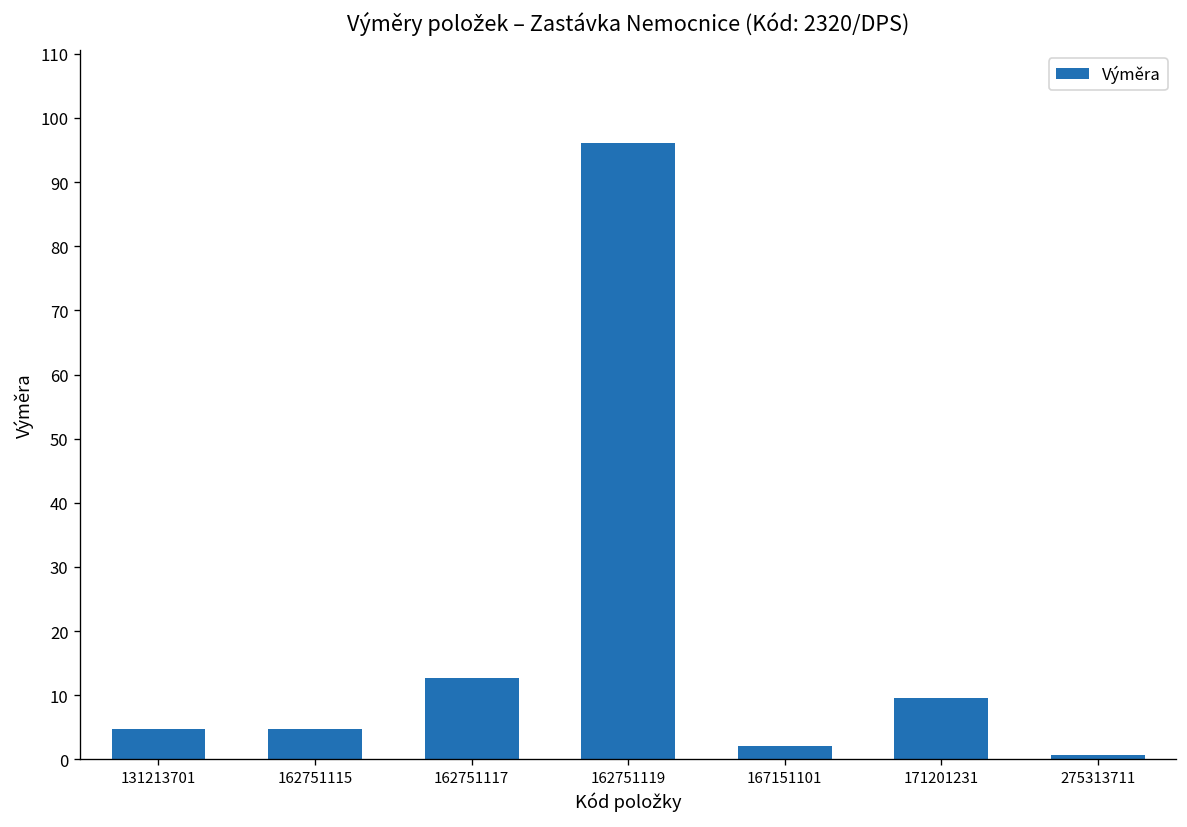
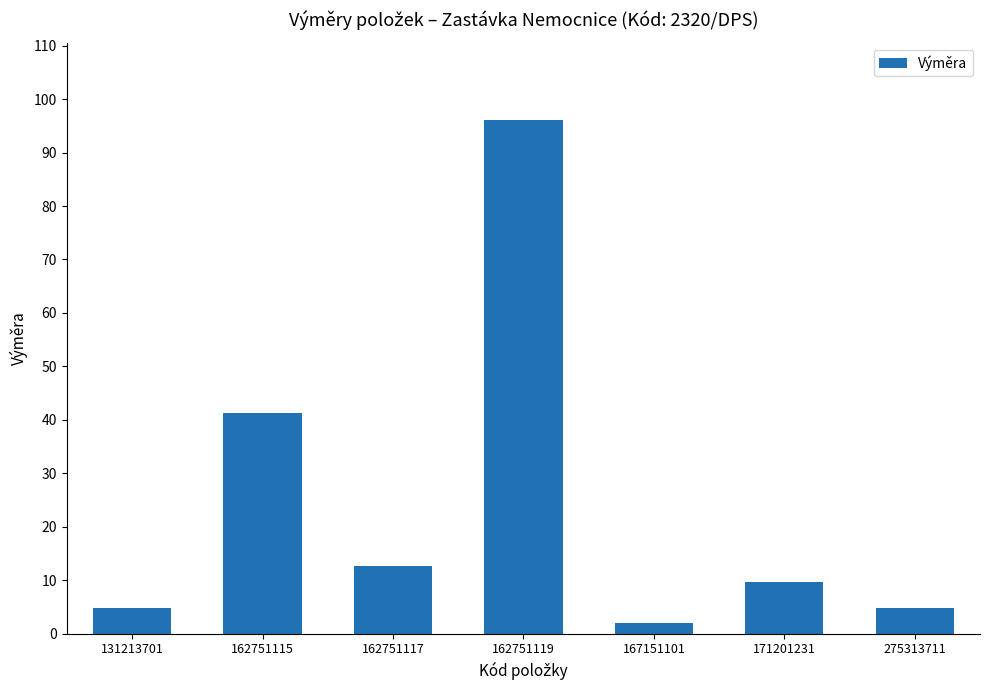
162751115: 5 -> 41
275313711: 1 -> 5
